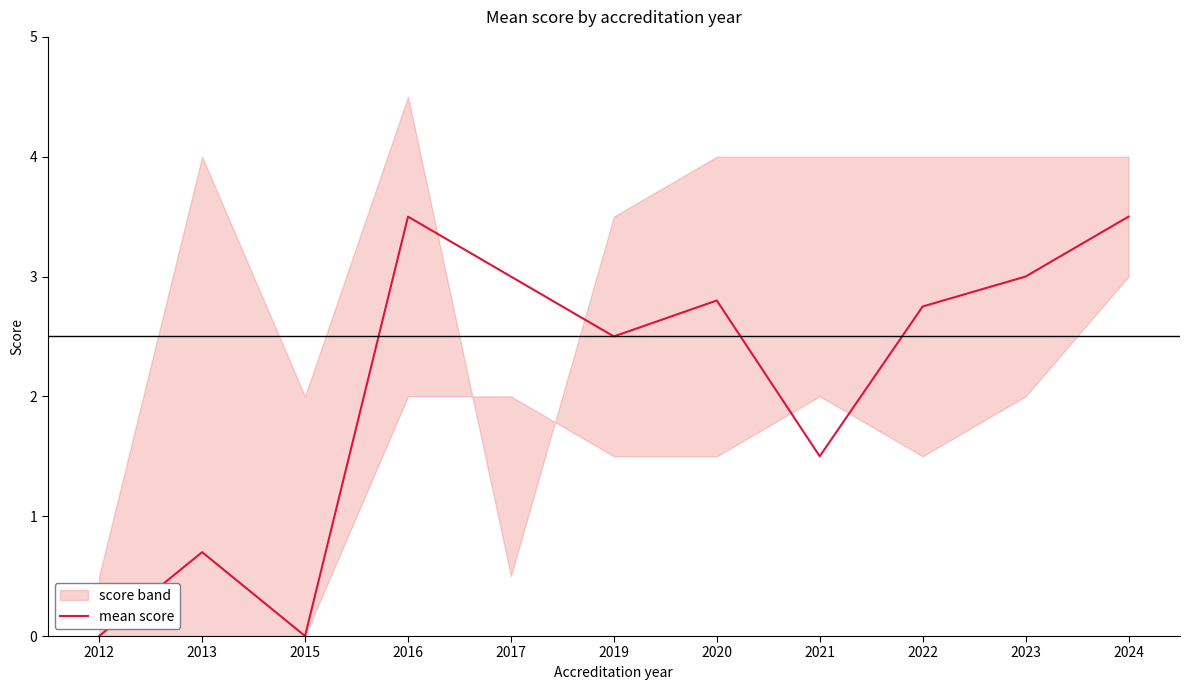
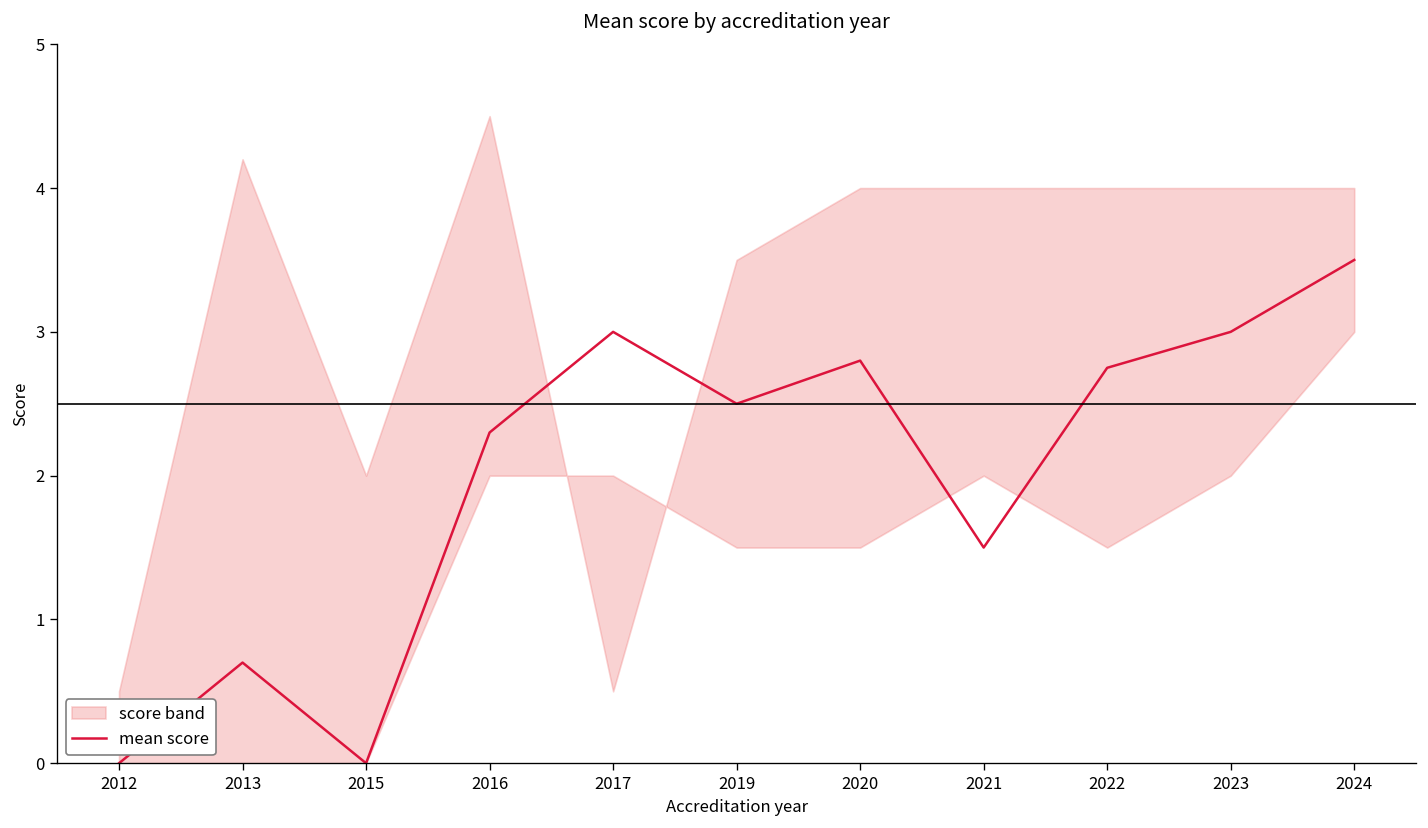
score band, 2013: 4.0 -> 4.2
mean score, 2016: 3.5 -> 2.3
